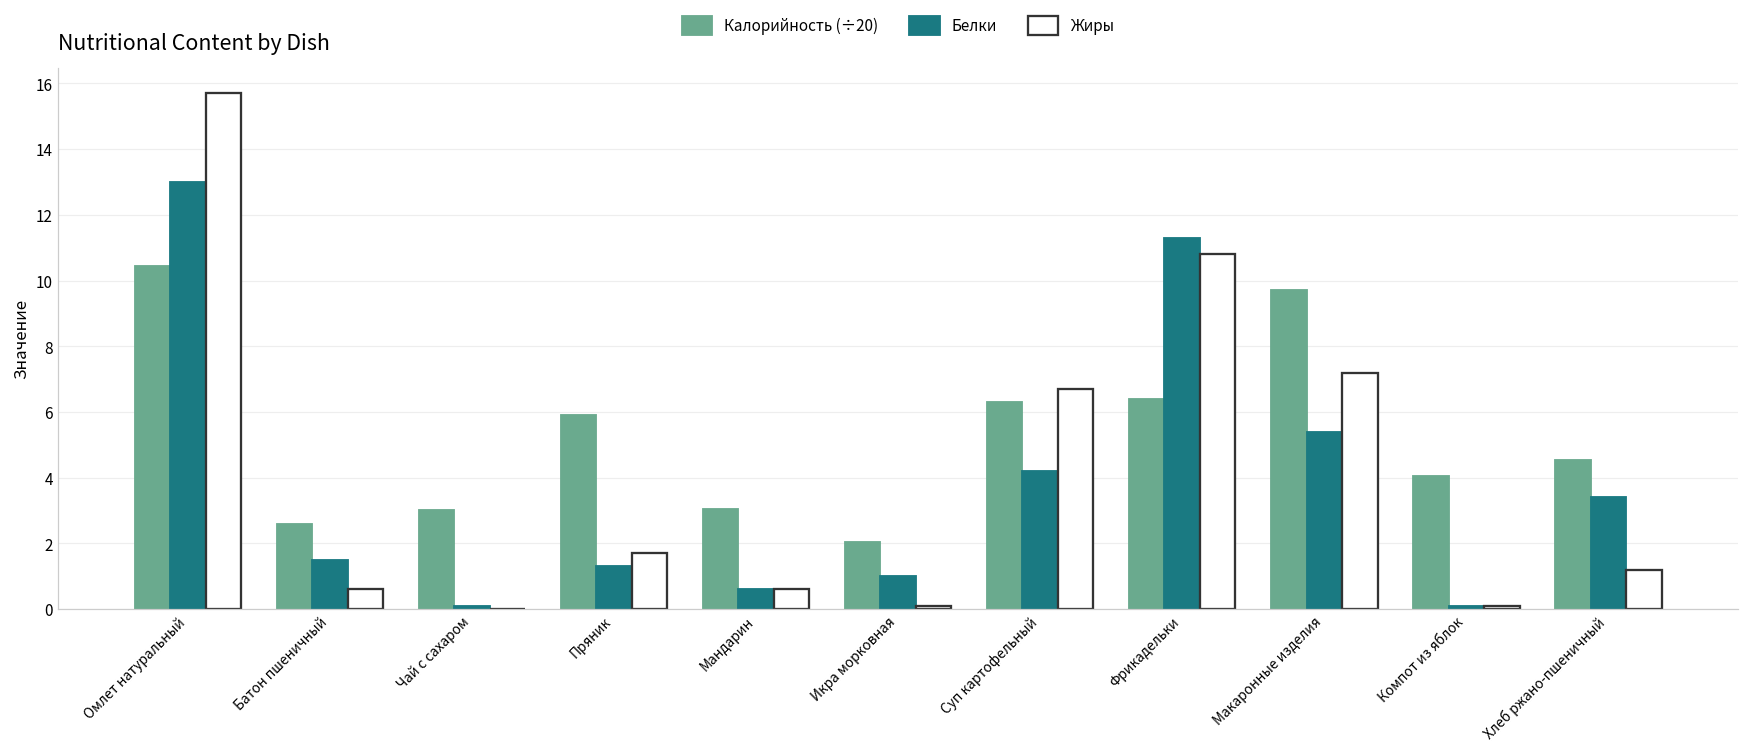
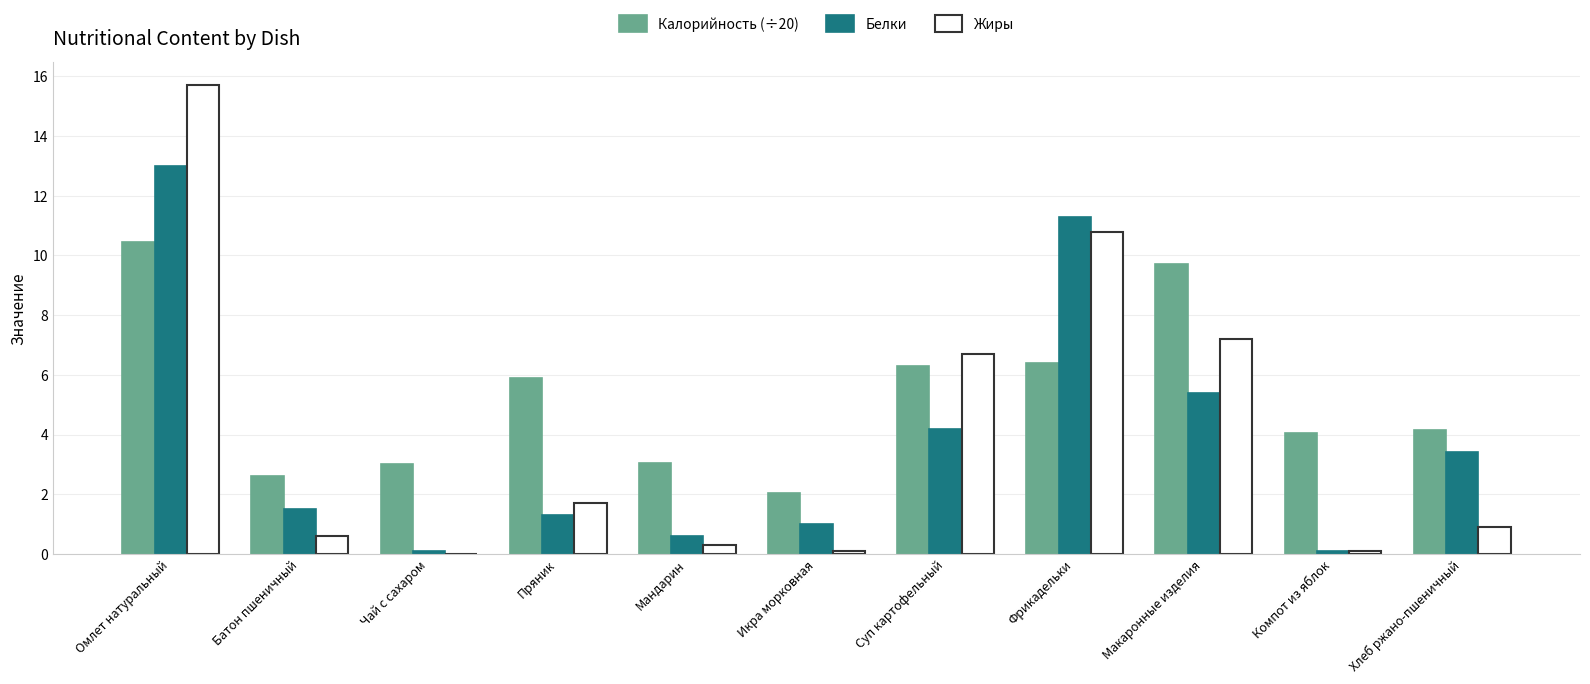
Жиры, Мандарин: 0.6 -> 0.3
Калорийность (÷20), Хлеб ржано-пшеничный: 4.6 -> 4.2
Жиры, Хлеб ржано-пшеничный: 1.2 -> 0.9
